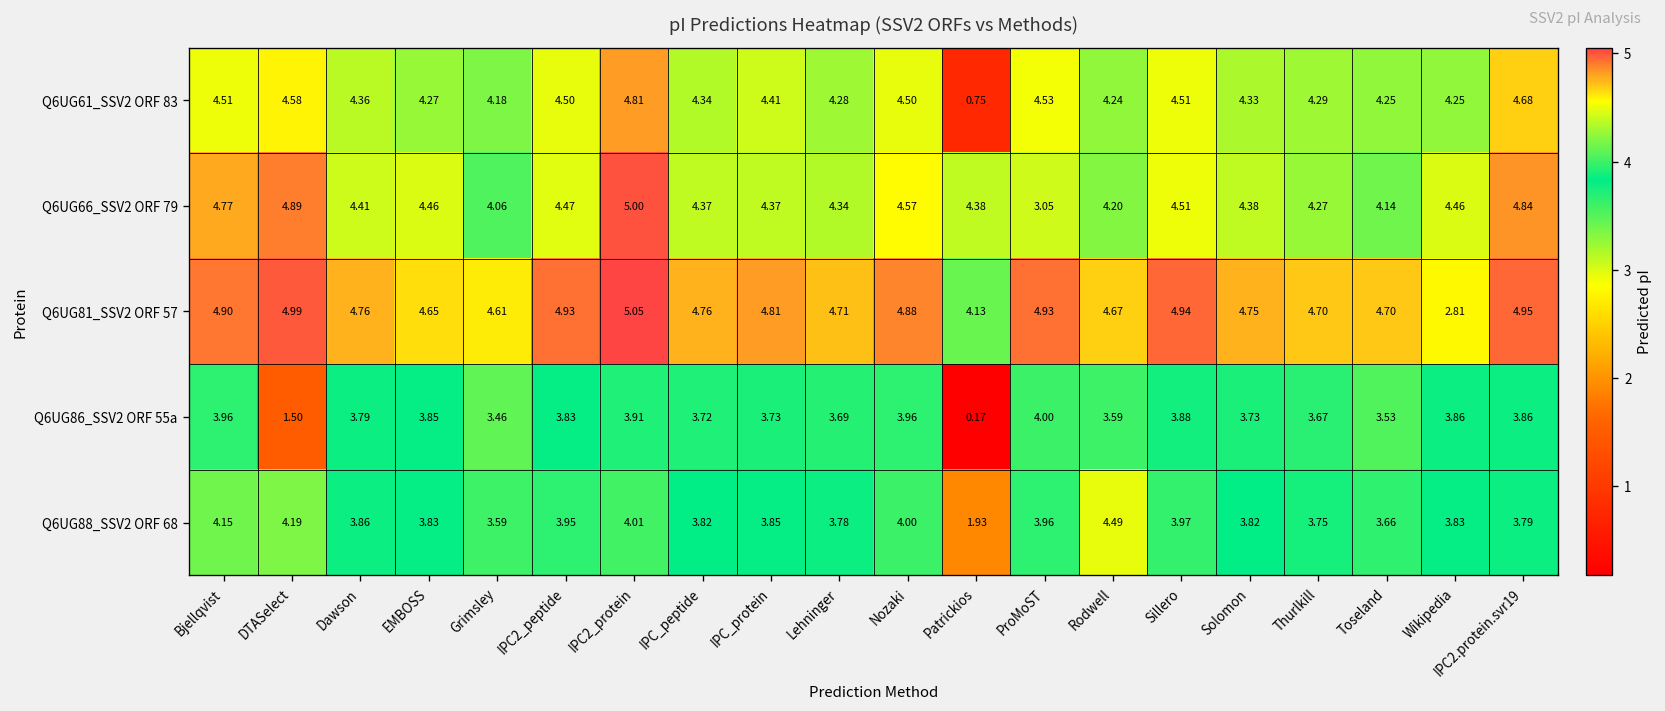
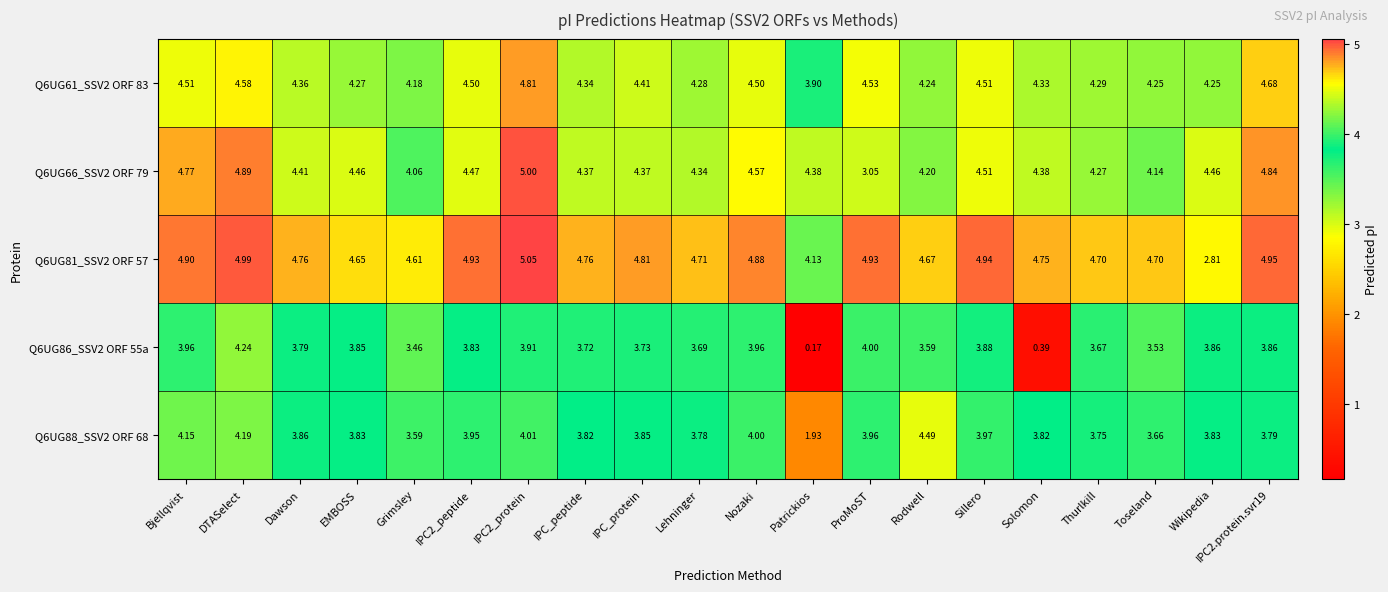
Q6UG61_SSV2 ORF 83, Patrickios: 0.75 -> 3.90
Q6UG86_SSV2 ORF 55a, DTASelect: 1.50 -> 4.24
Q6UG86_SSV2 ORF 55a, Solomon: 3.73 -> 0.39
